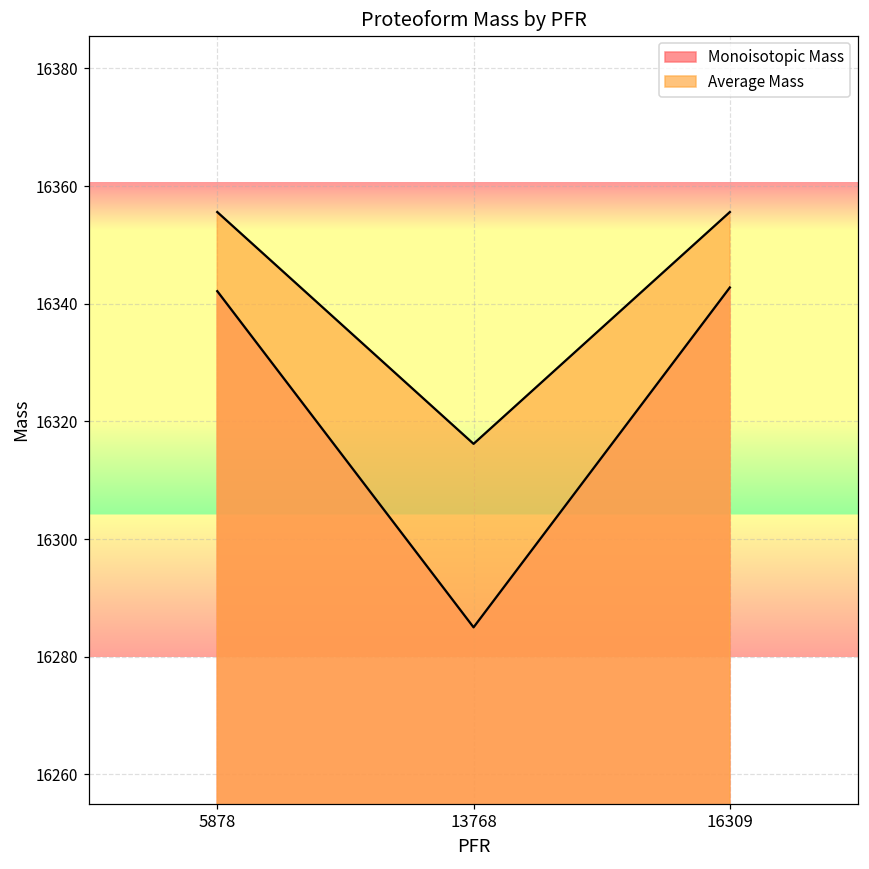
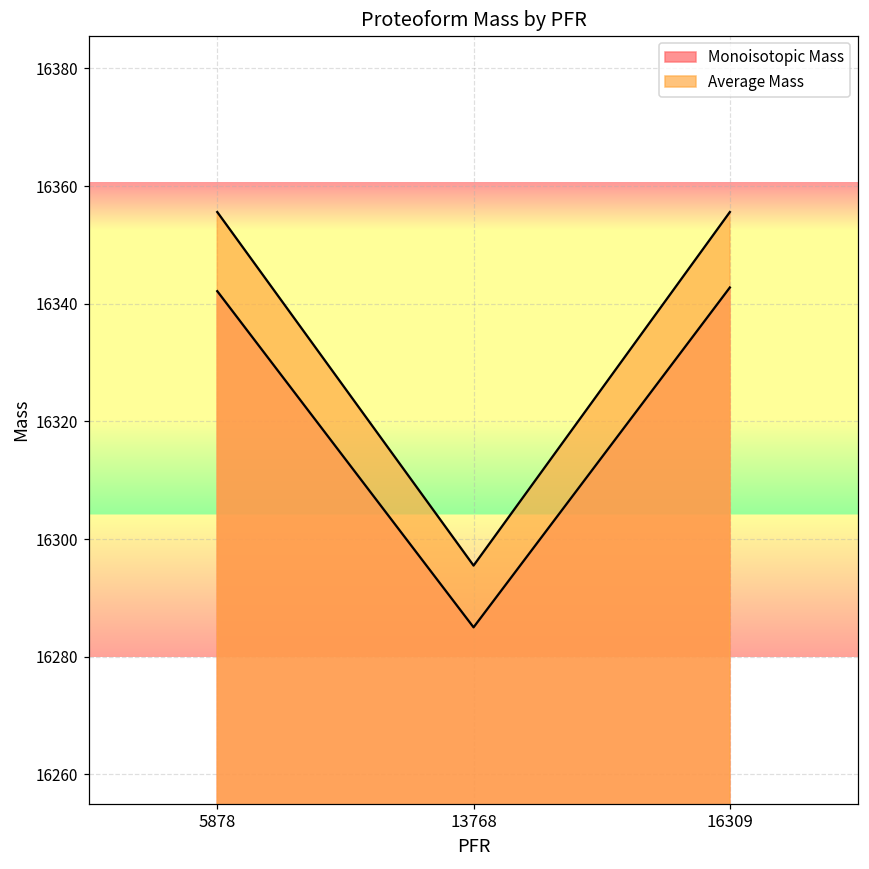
Average Mass, 13768: 16316 -> 16295
